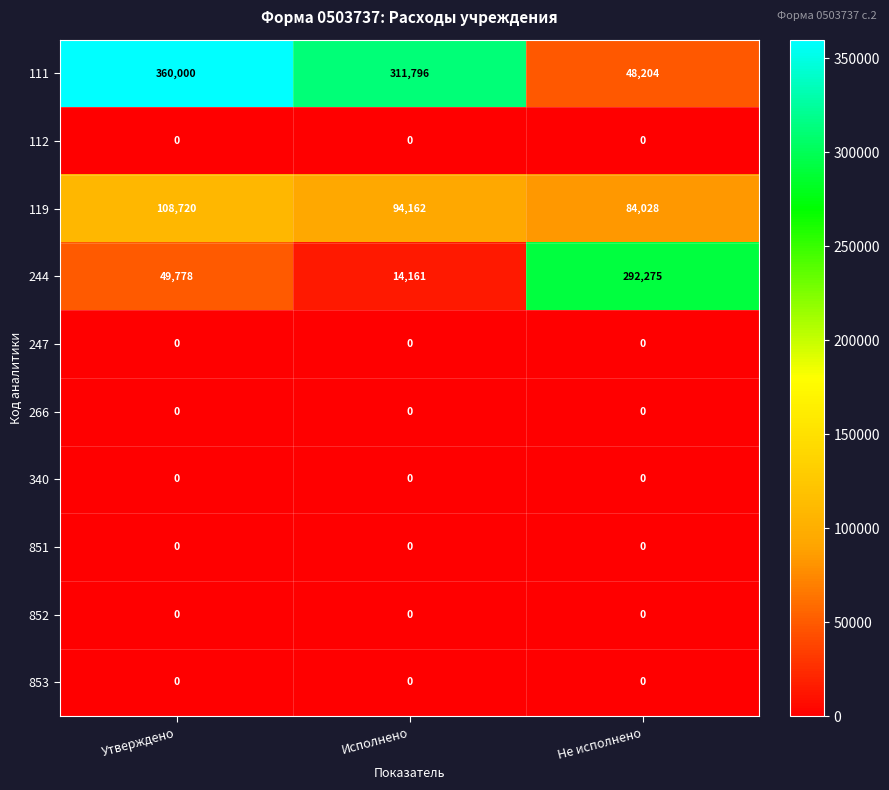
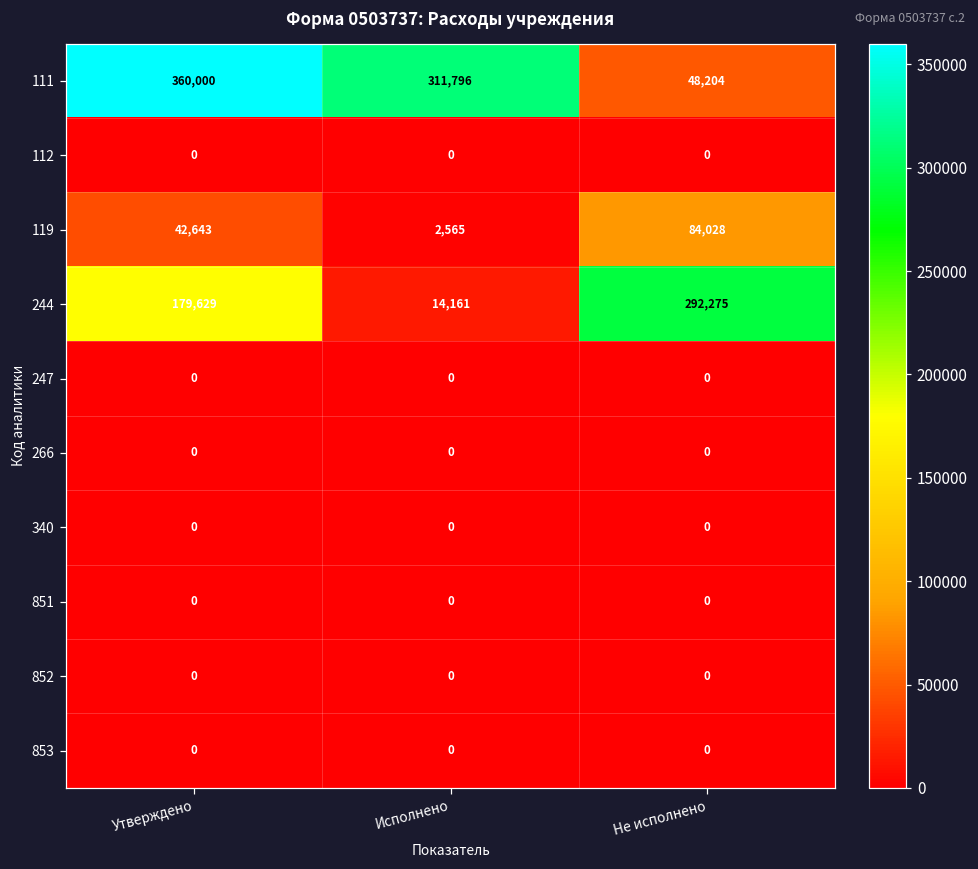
119, Утверждено: 108,720 -> 42,643
119, Исполнено: 94,162 -> 2,565
244, Утверждено: 49,778 -> 179,629
